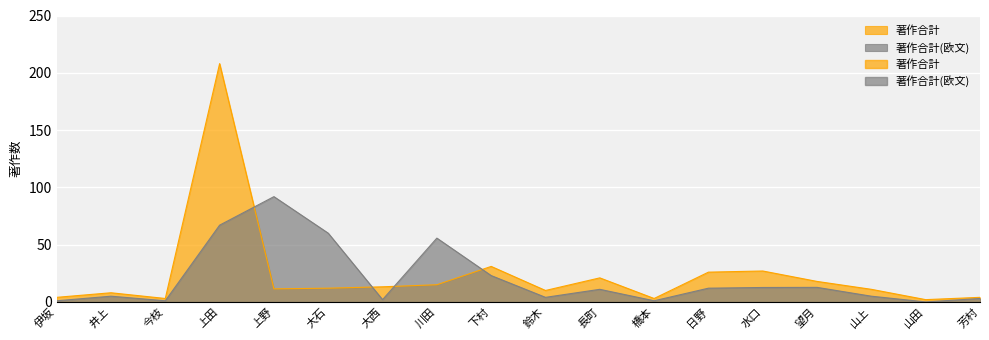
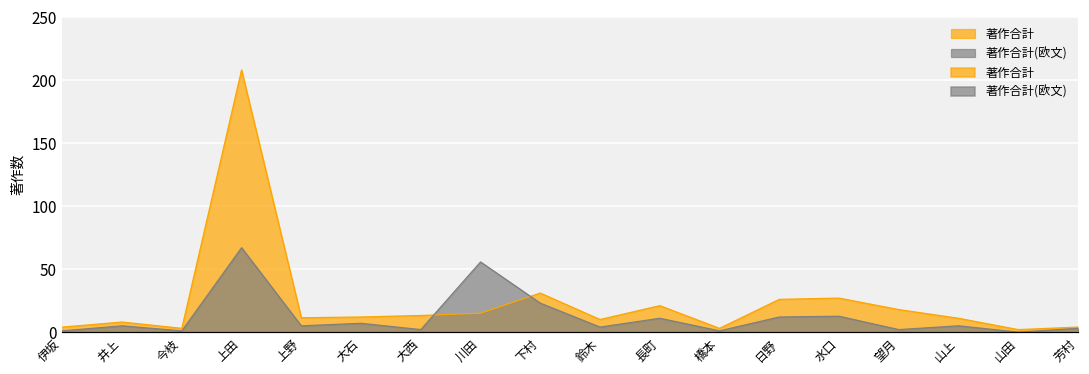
著作合計(欧文), 上野: 92 -> 5
著作合計(欧文), 大石: 60 -> 7
著作合計(欧文), 望月: 13 -> 2
